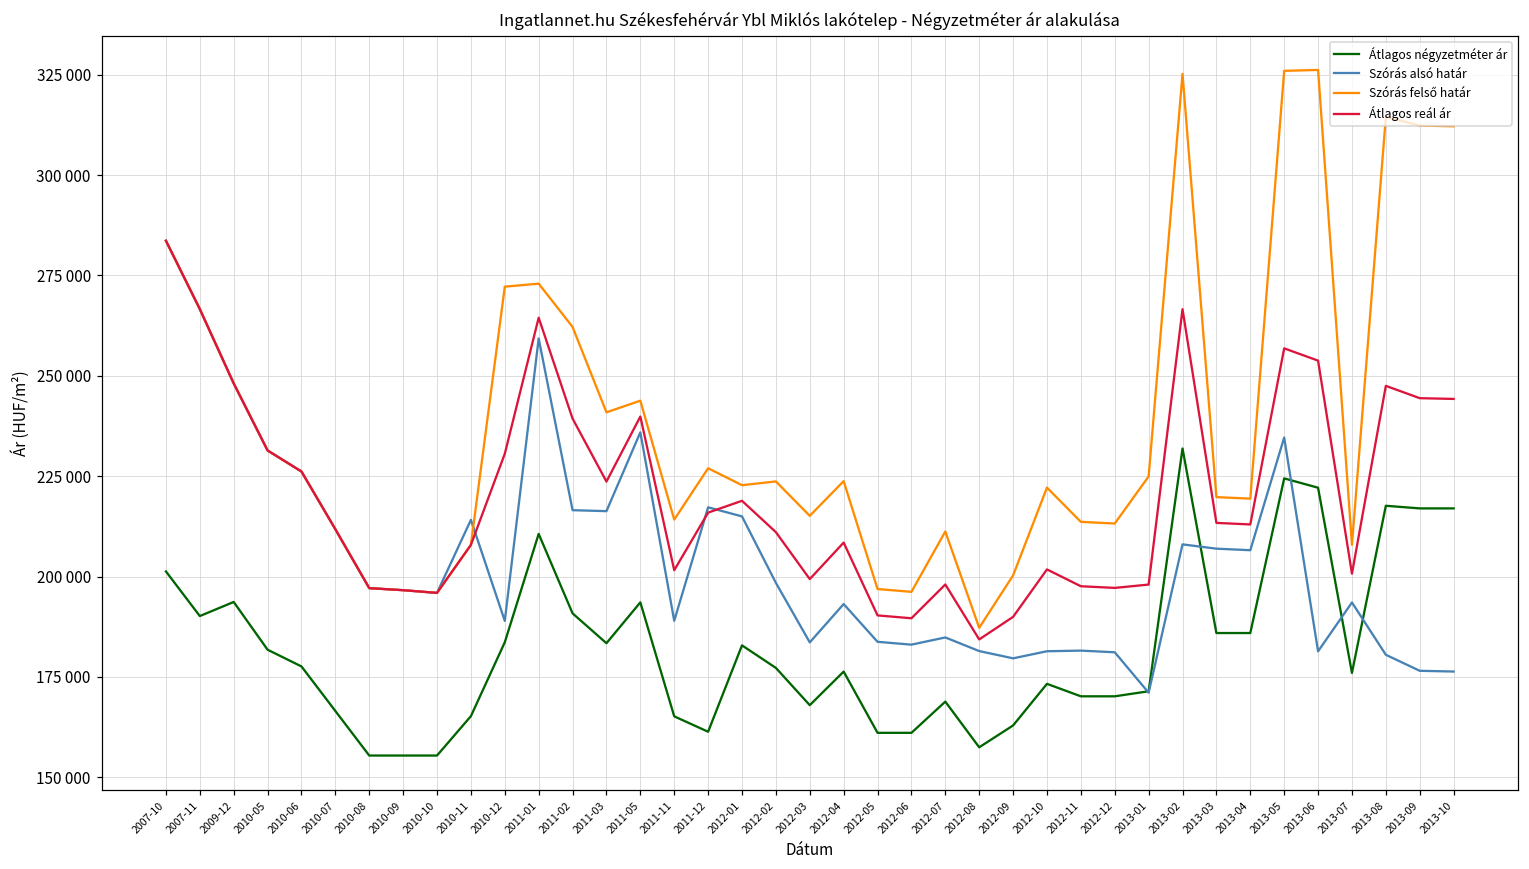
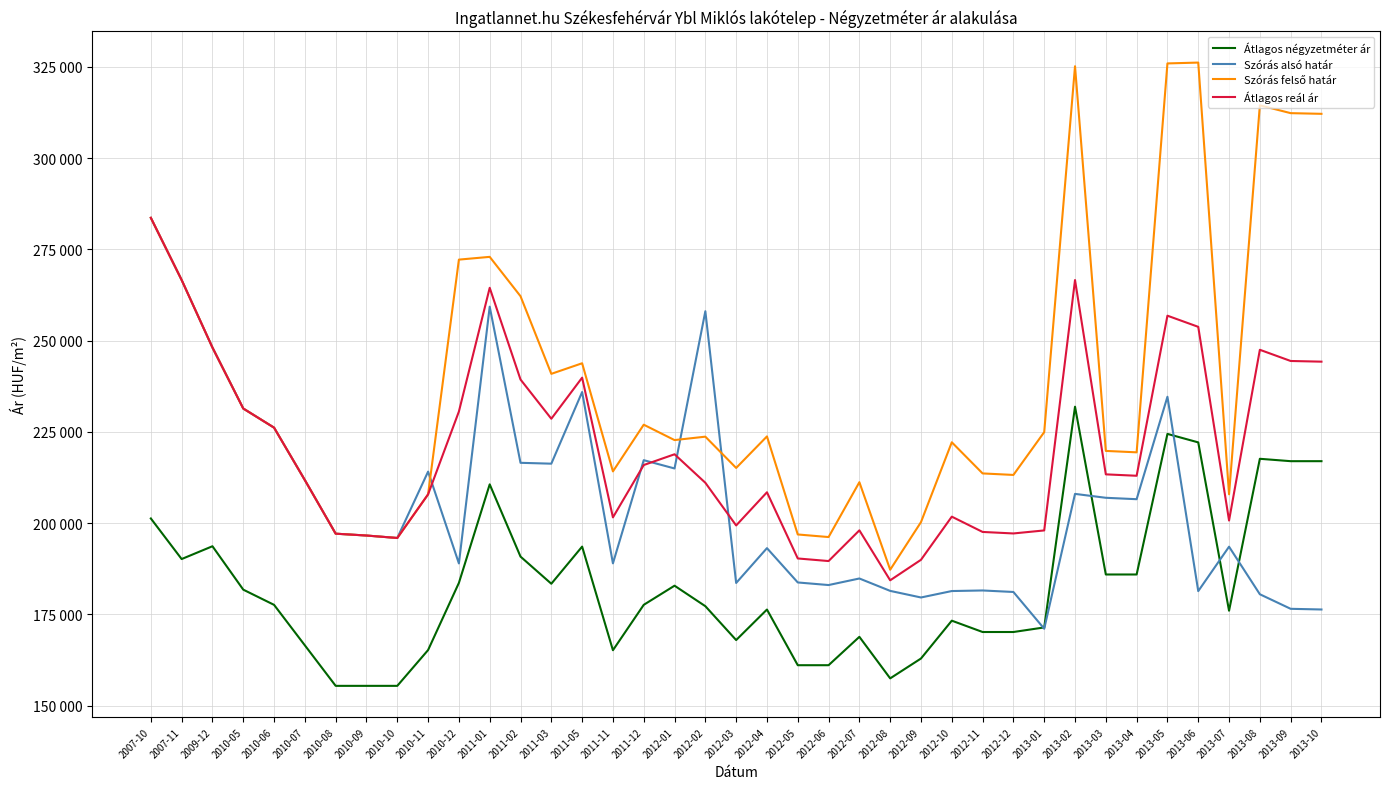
Átlagos reál ár, 2011-03: 224000 -> 229000
Átlagos négyzetméter ár, 2011-12: 161000 -> 178000
Szórás alsó határ, 2012-02: 198000 -> 258000
